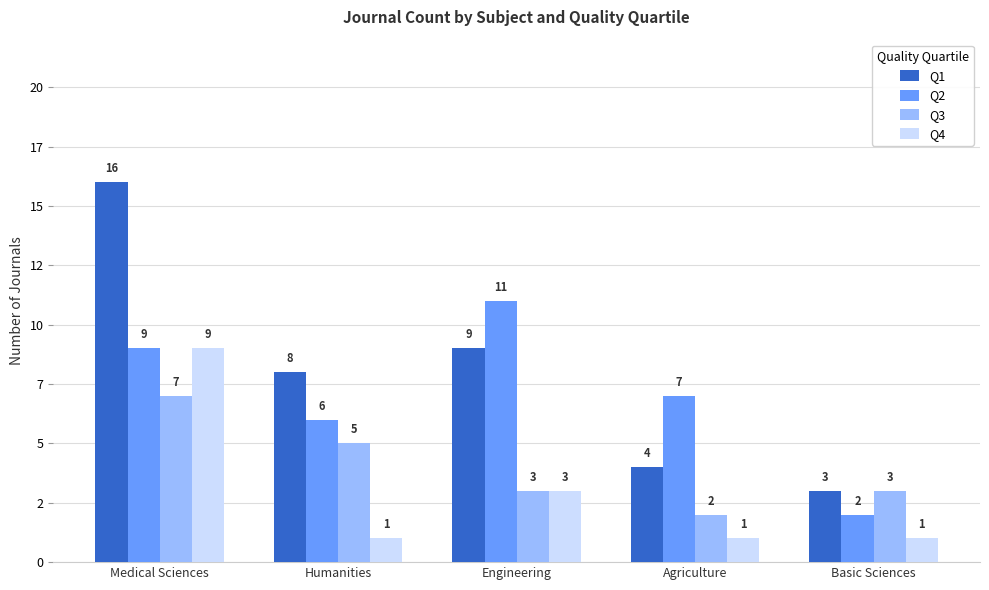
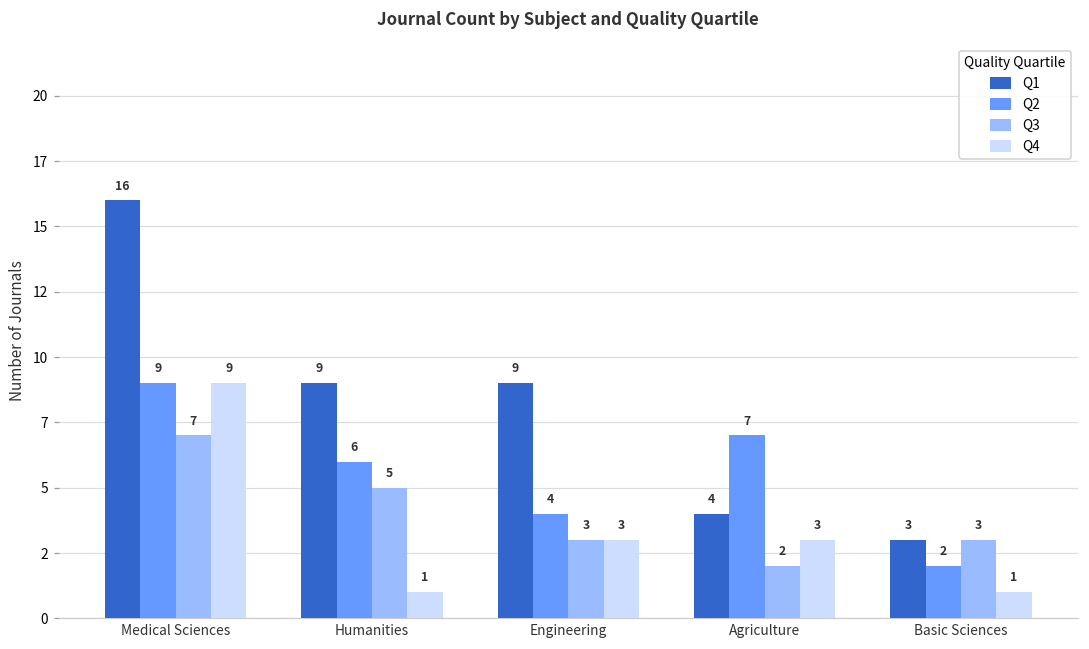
Q1, Humanities: 8 -> 9
Q2, Engineering: 11 -> 4
Q4, Agriculture: 1 -> 3
